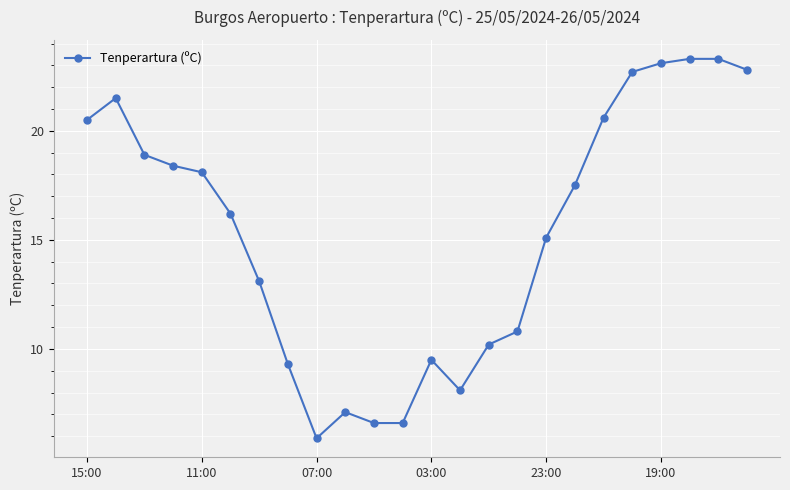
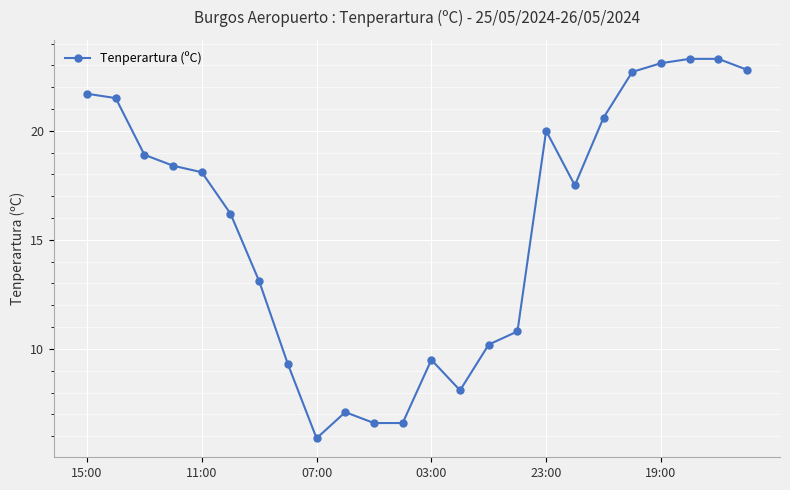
15:00: 20.5 -> 21.7
23:00: 15.1 -> 20.0
